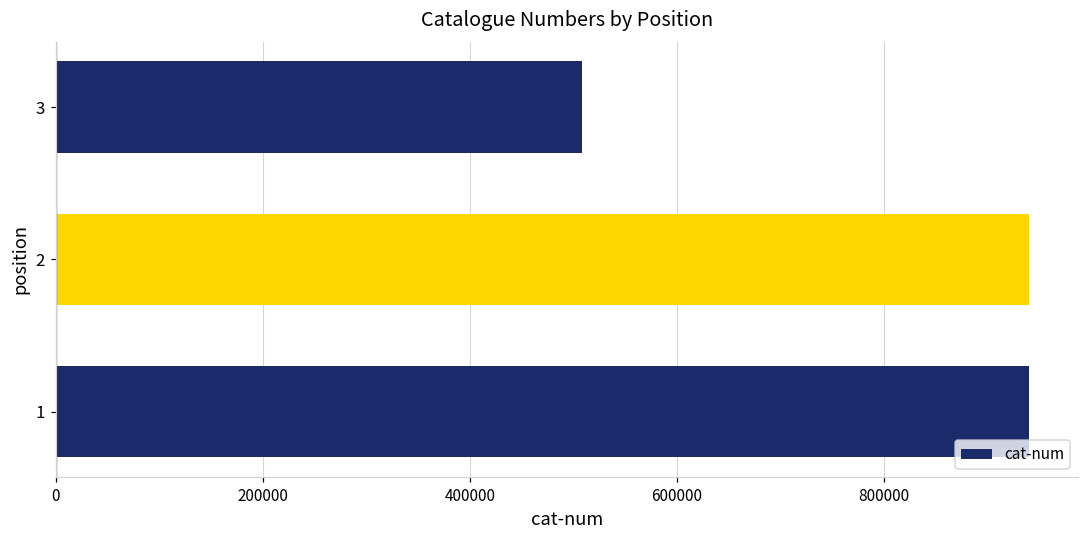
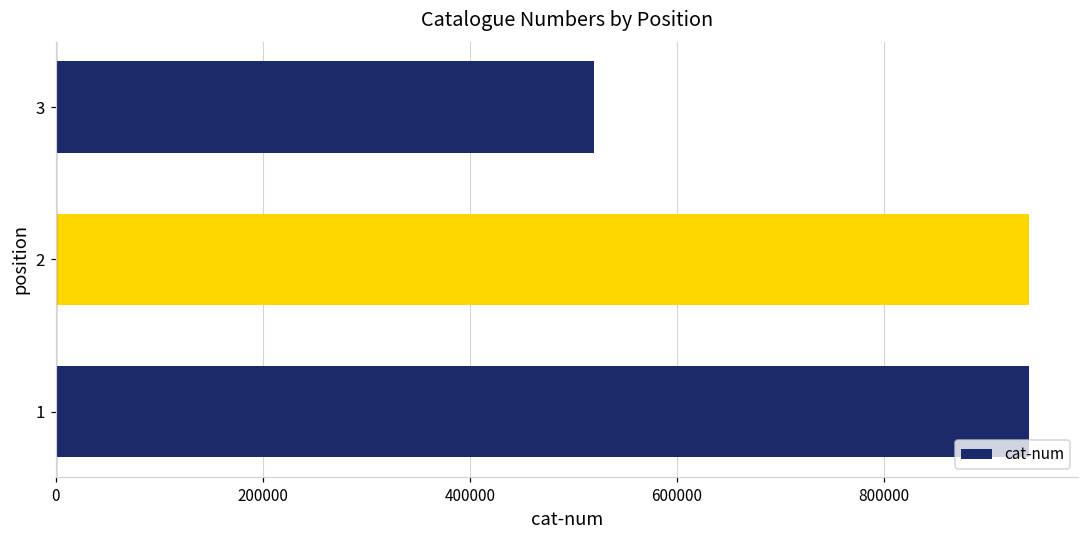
3: 510000 -> 520000
